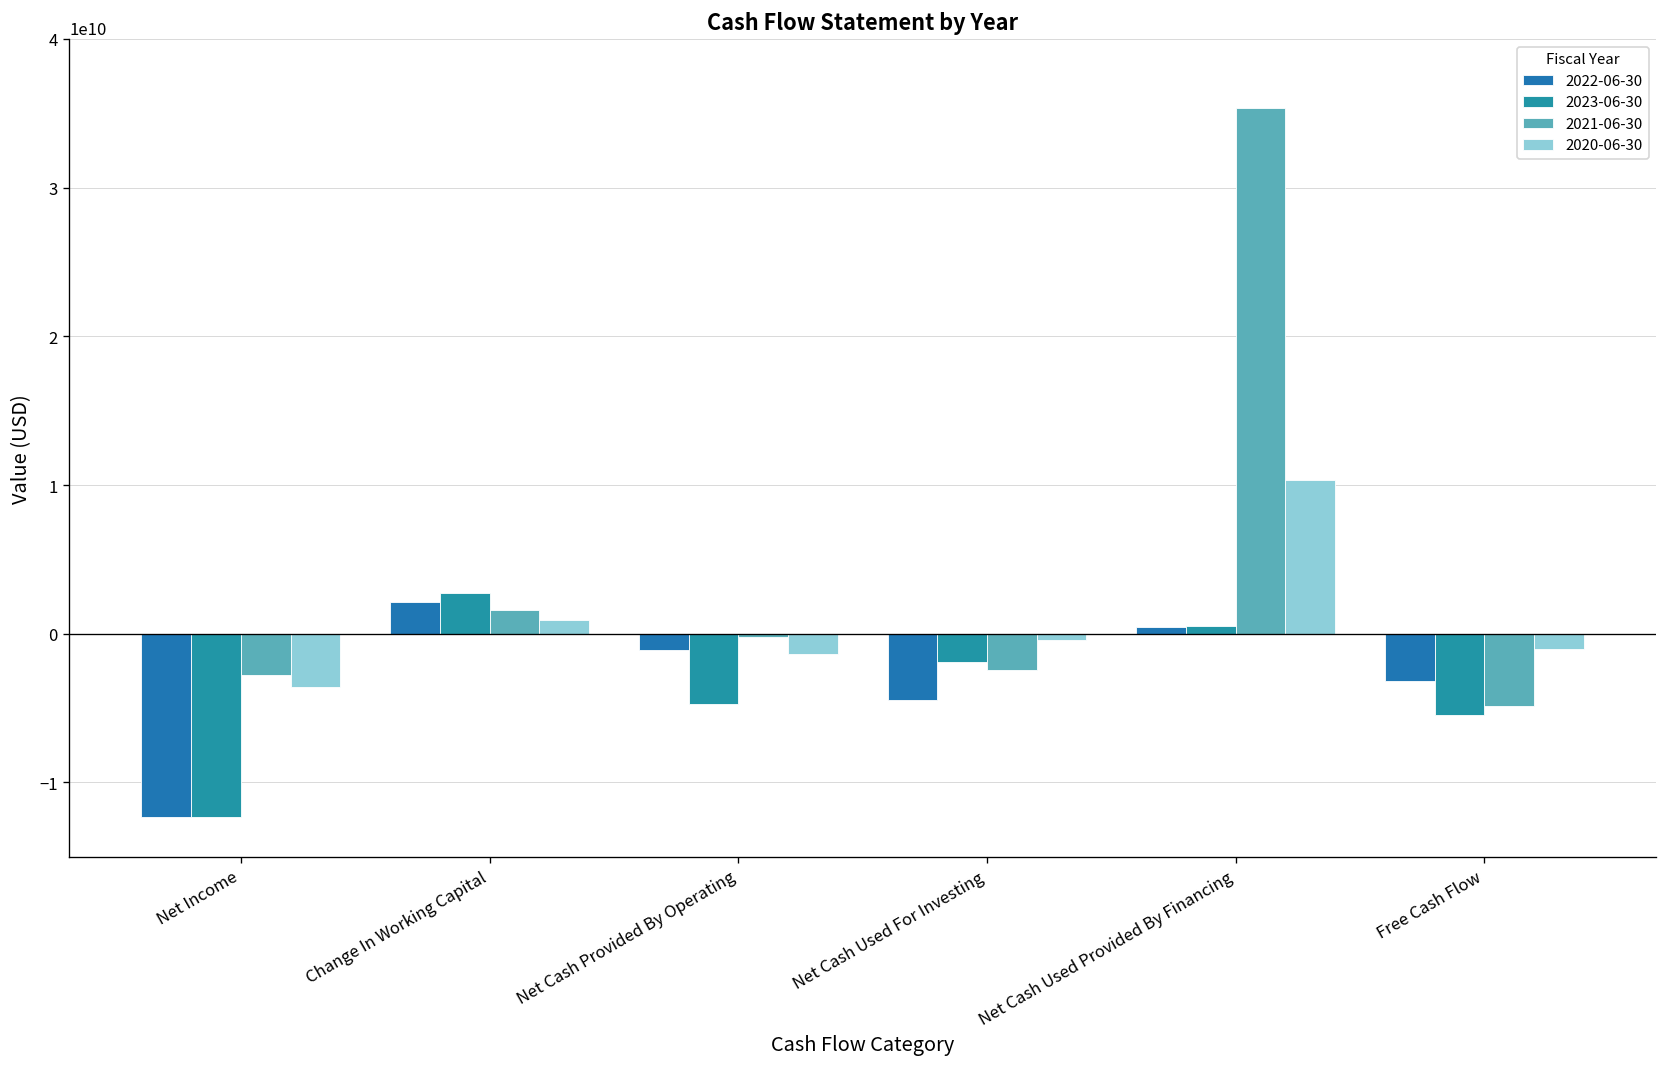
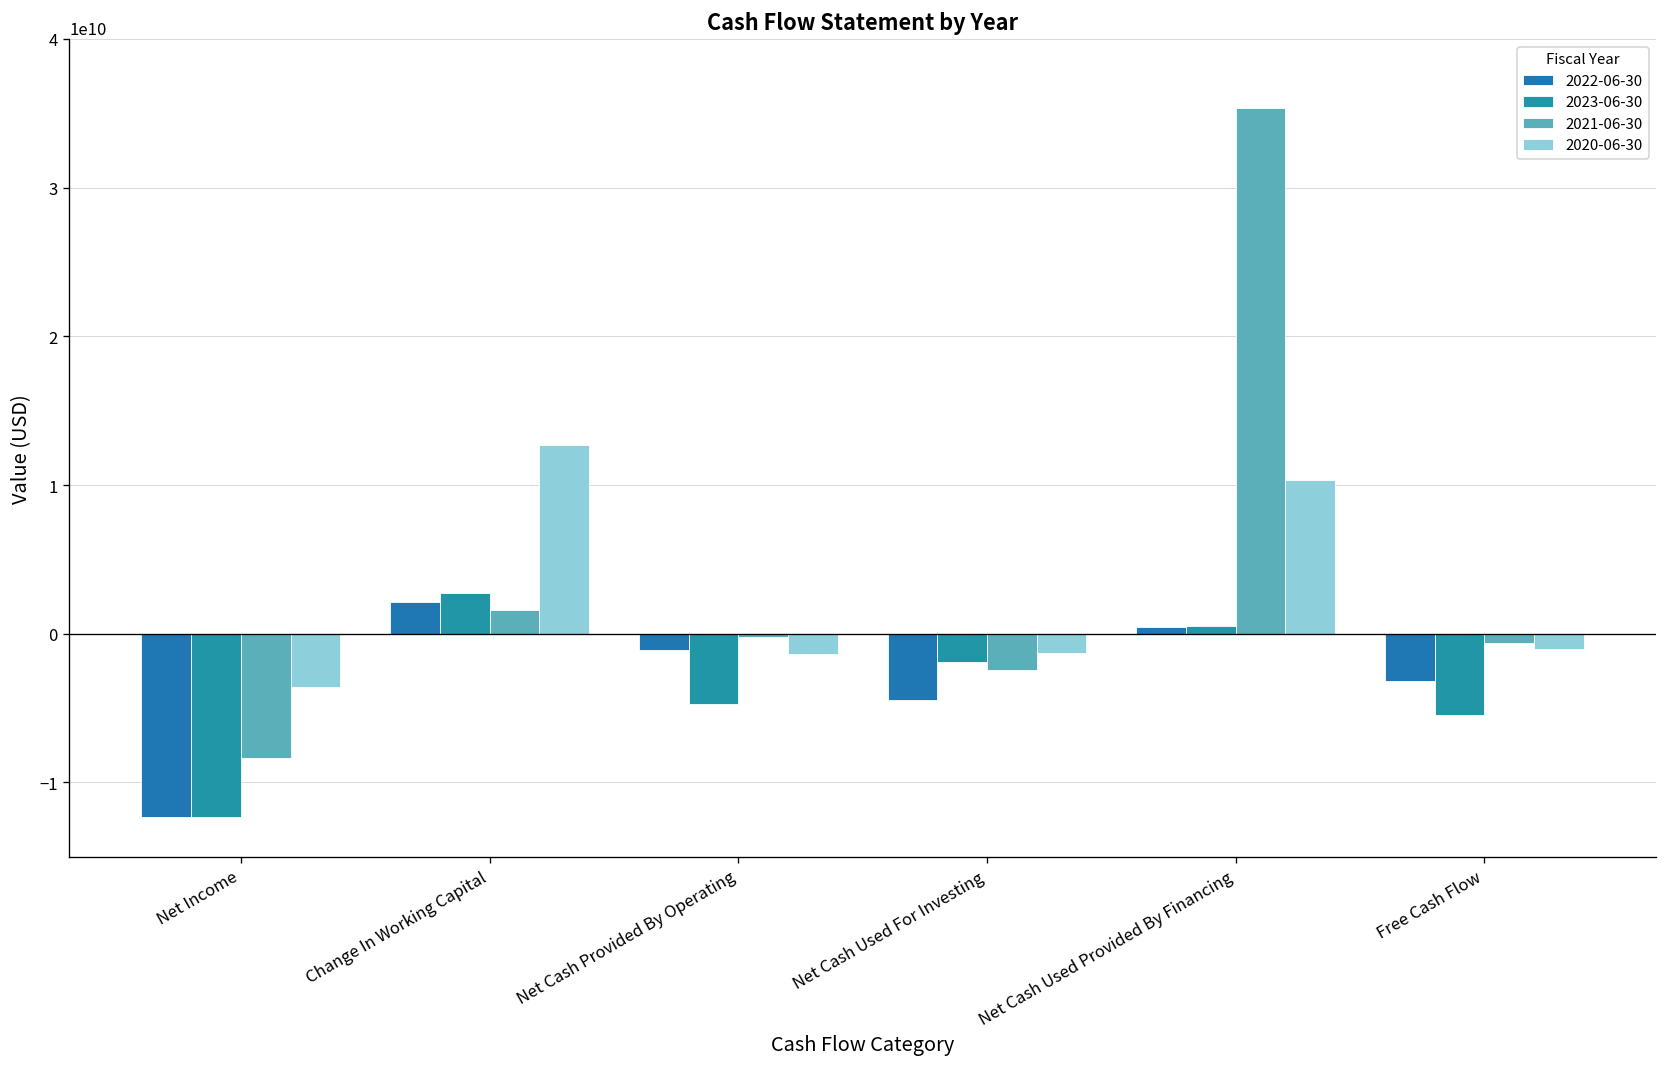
2021-06-30, Net Income: -2700000000 -> -8300000000
2020-06-30, Change In Working Capital: 900000000 -> 12700000000
2020-06-30, Net Cash Used For Investing: -400000000 -> -1300000000
2021-06-30, Free Cash Flow: -4800000000 -> -700000000
